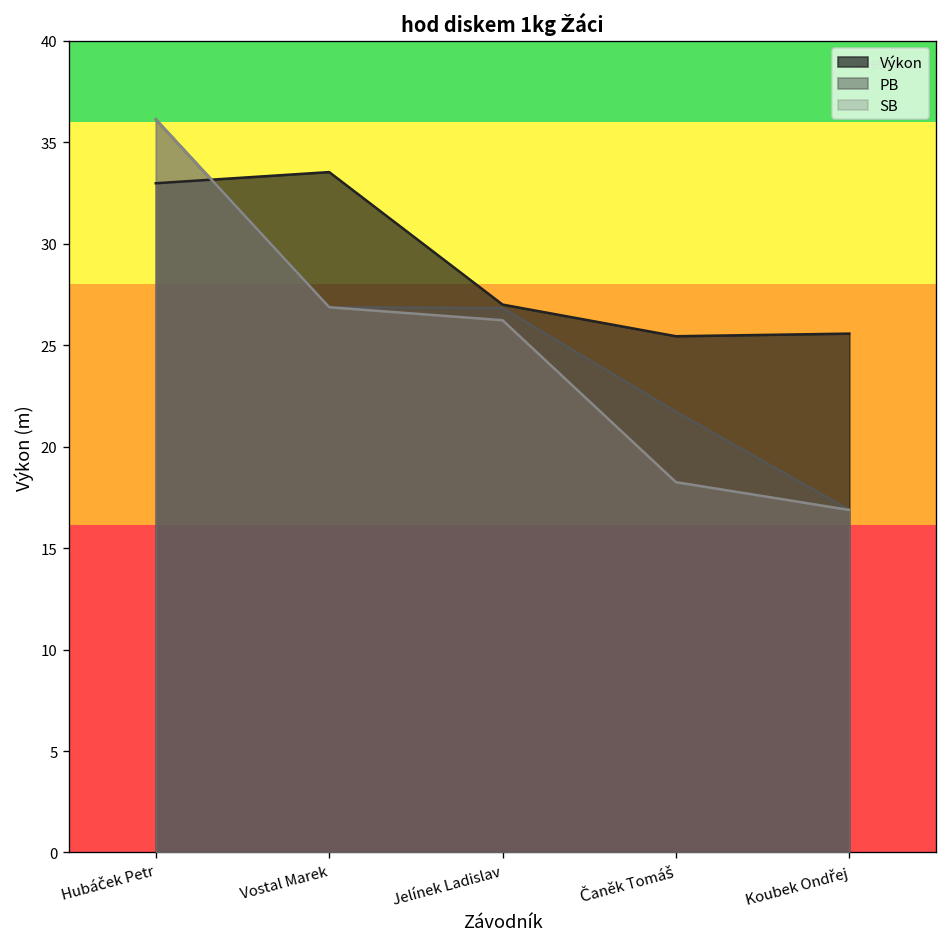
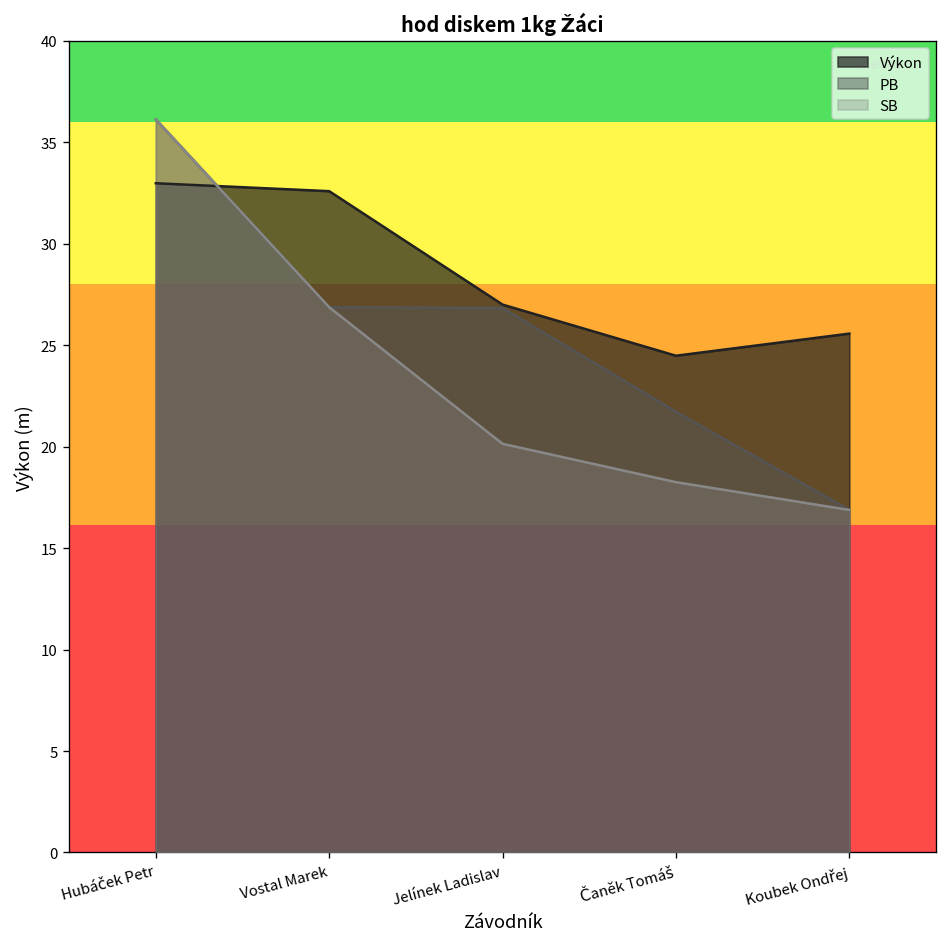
Výkon, Vostal Marek: 33.5 -> 32.6
SB, Jelínek Ladislav: 26.2 -> 20.1
Výkon, Čaněk Tomáš: 25.4 -> 24.5
